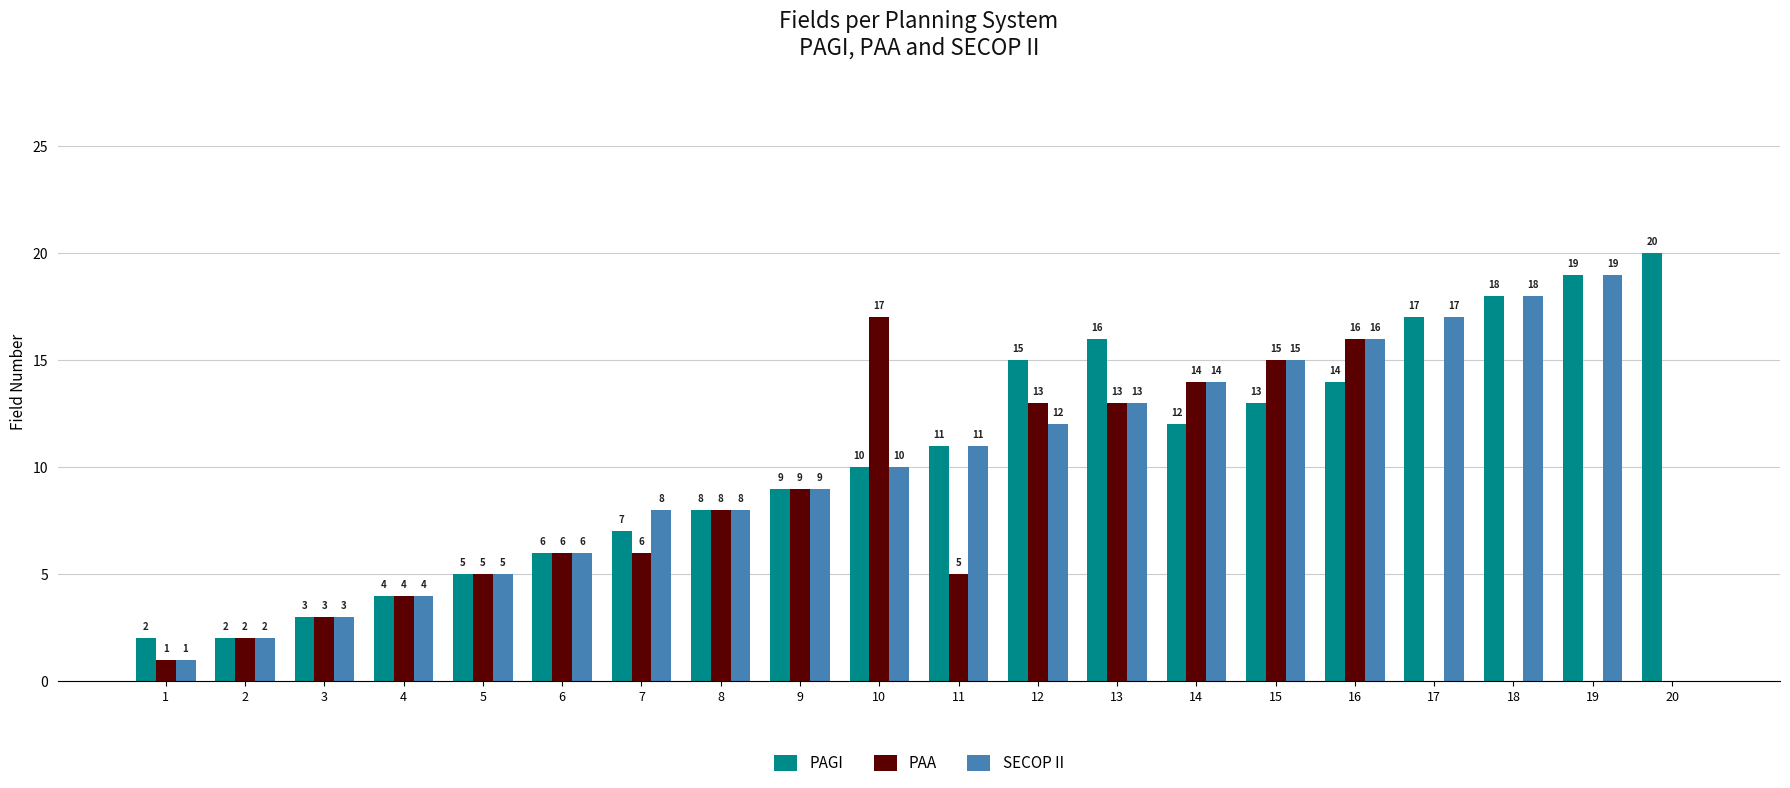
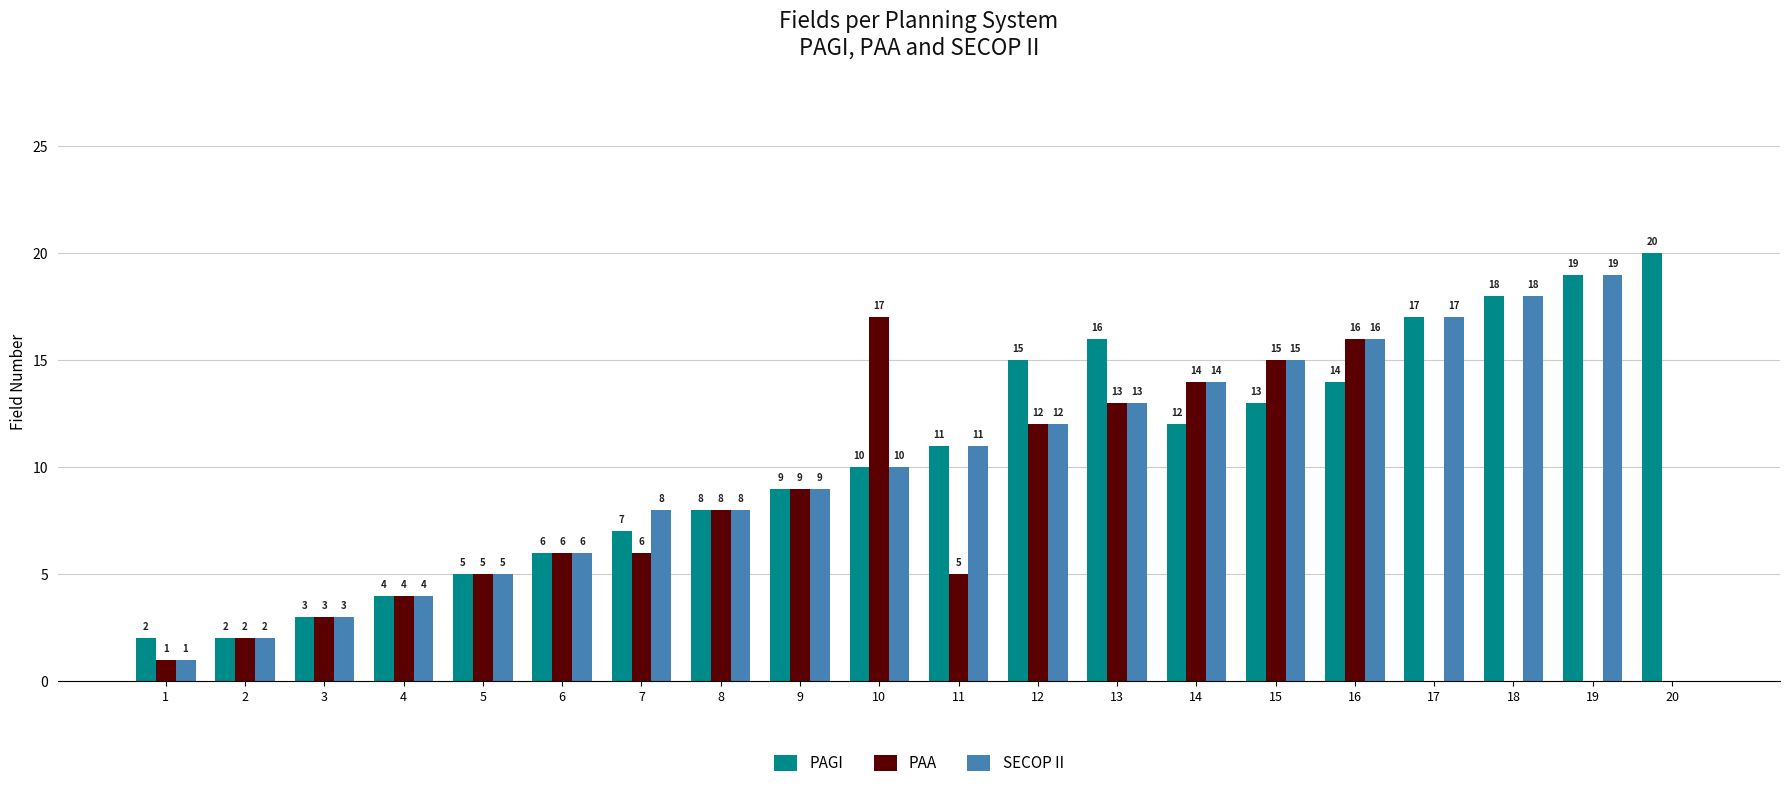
PAA, 12: 13 -> 12
